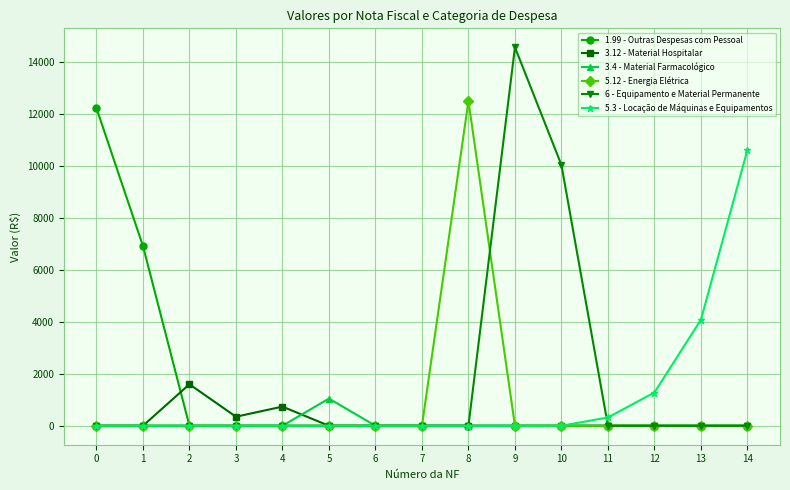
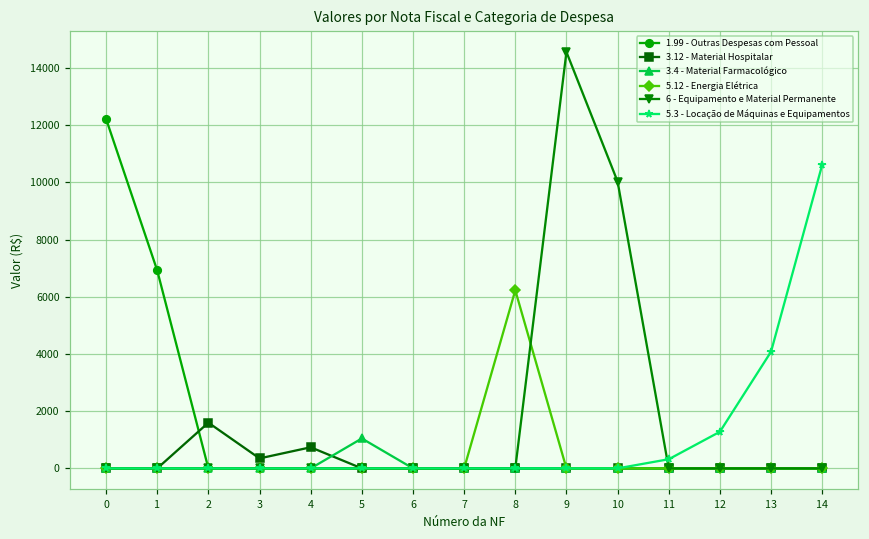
5.12 - Energia Elétrica, 8: 12500 -> 6200
